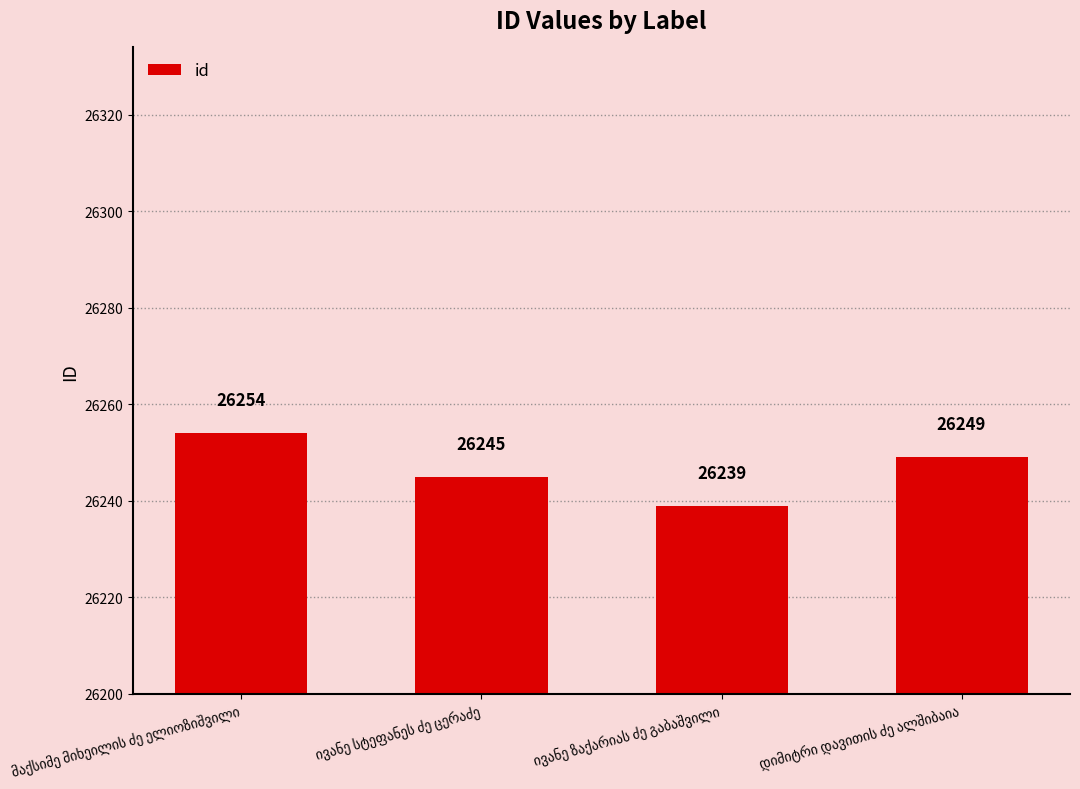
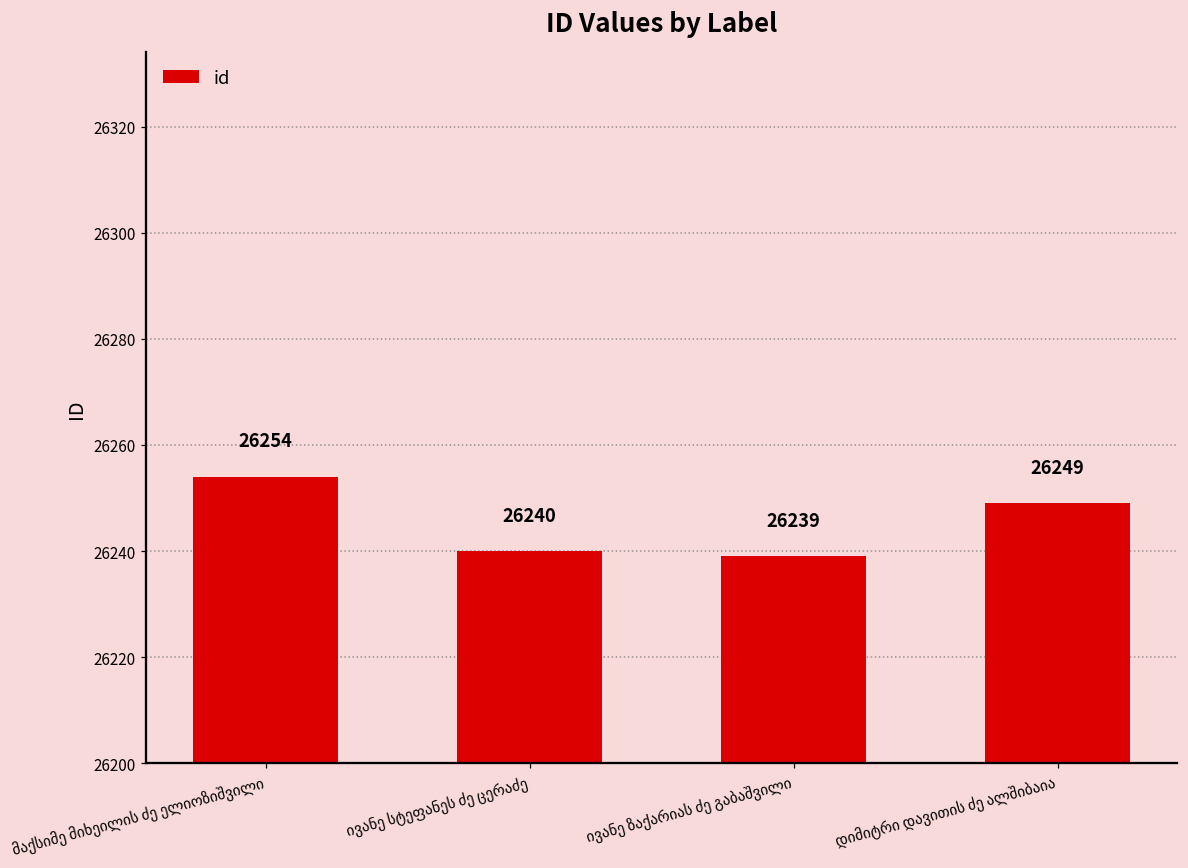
ივანე სტეფანეს ძე ცერაძე: 26245 -> 26240
